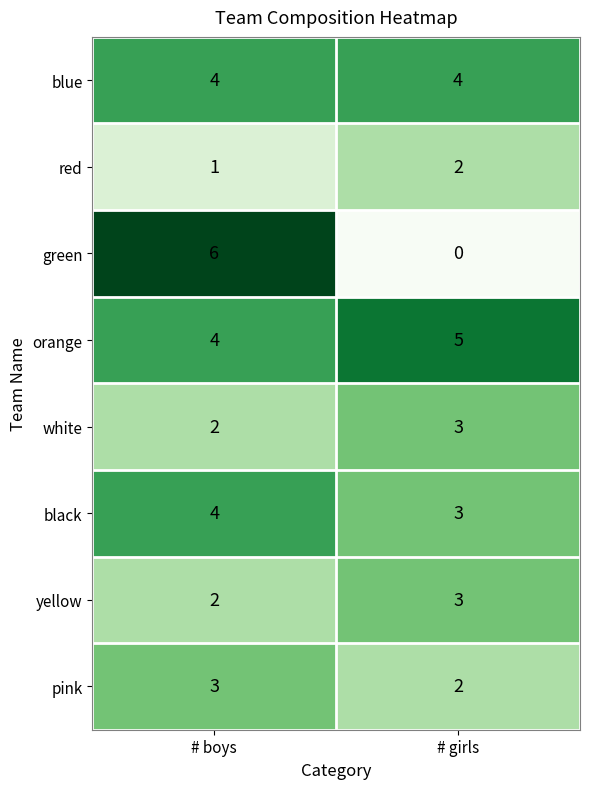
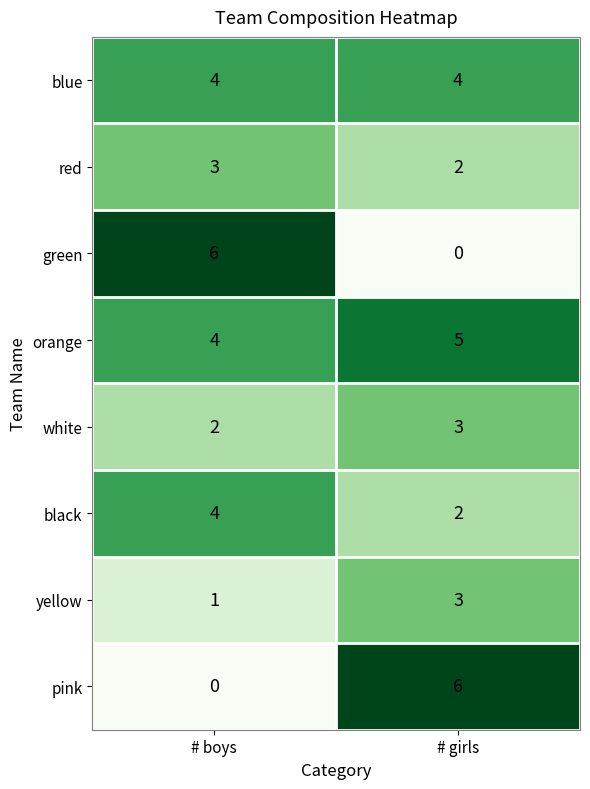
red, # boys: 1 -> 3
black, # girls: 3 -> 2
yellow, # boys: 2 -> 1
pink, # boys: 3 -> 0
pink, # girls: 2 -> 6
